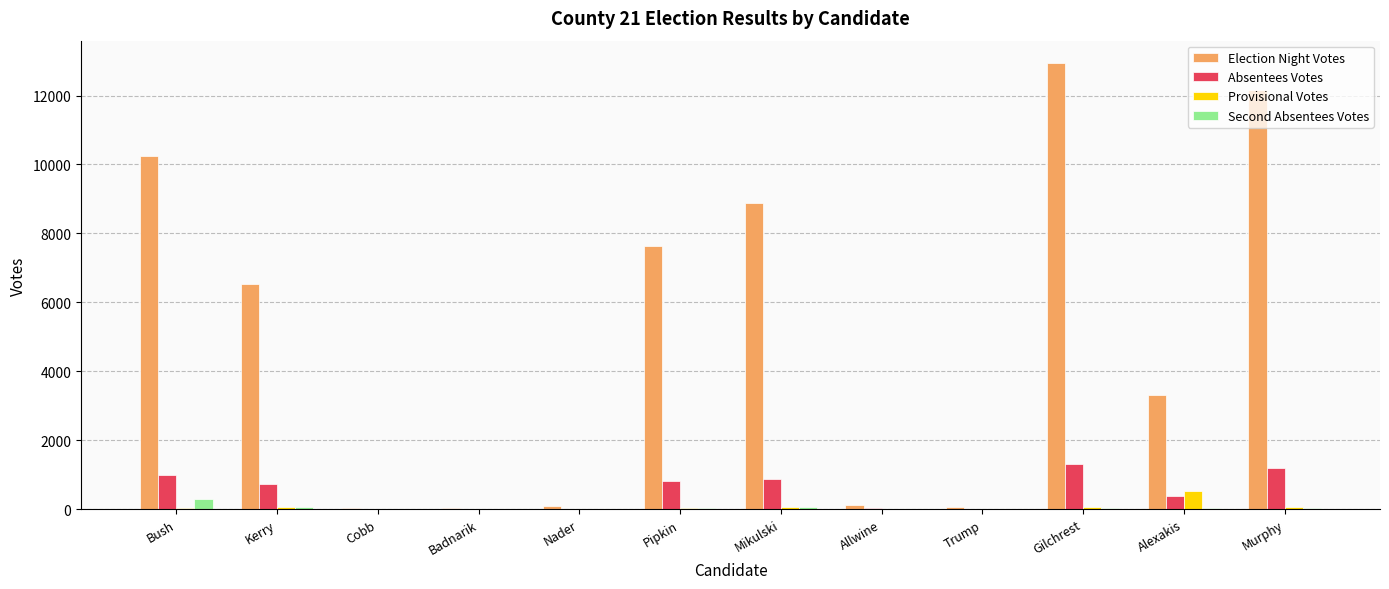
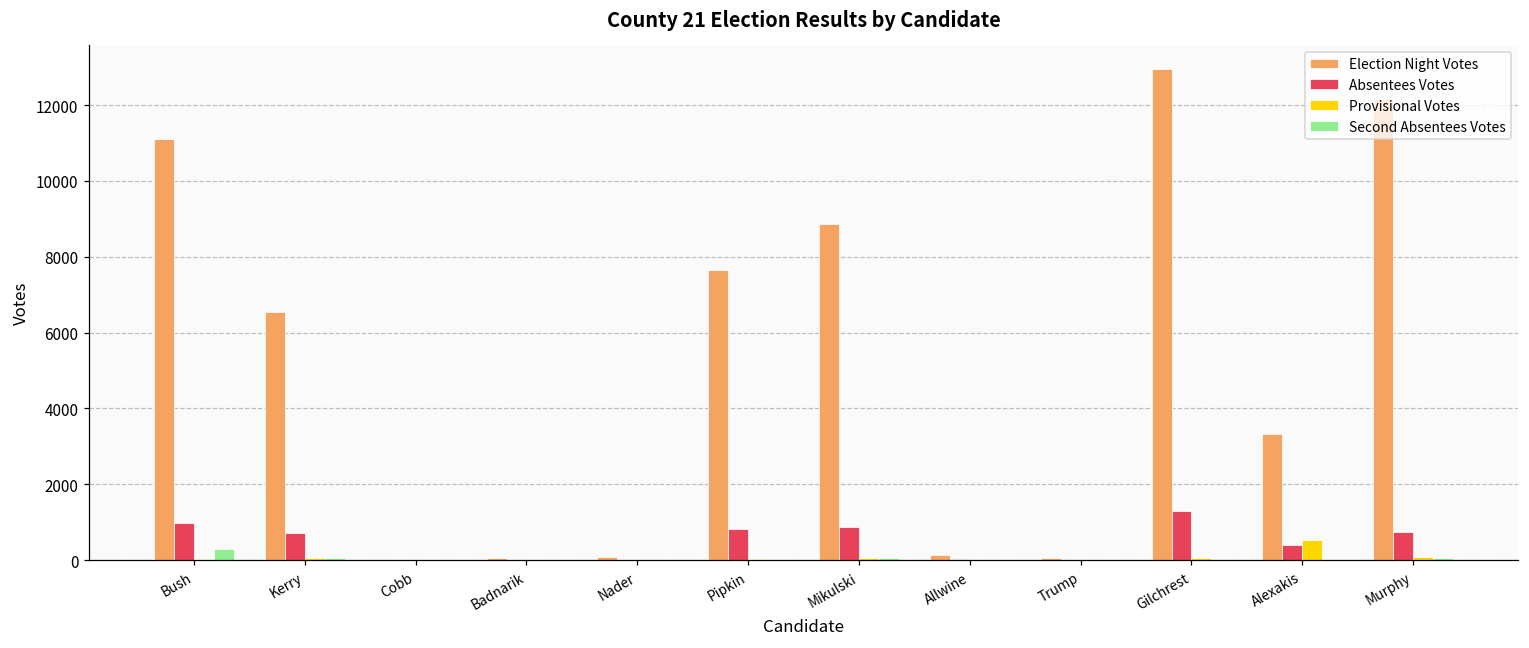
Election Night Votes, Bush: 10200 -> 11100
Absentees Votes, Murphy: 1200 -> 800
